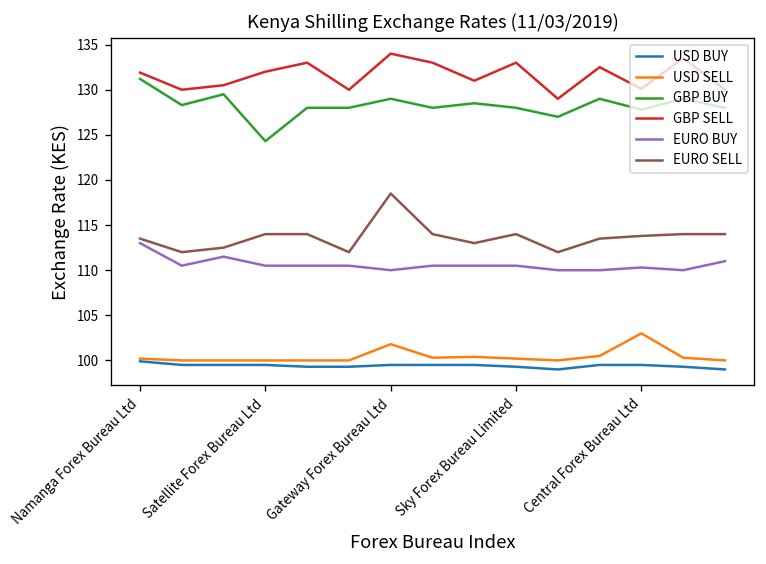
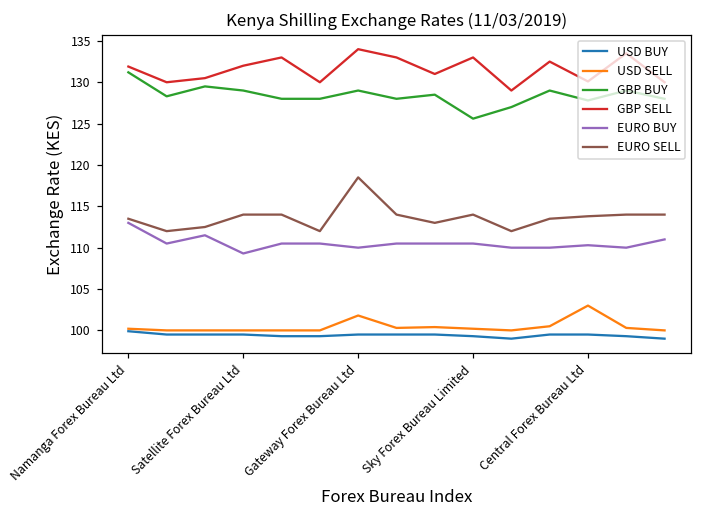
GBP BUY, Satellite Forex Bureau Ltd: 124 -> 129
EURO BUY, Satellite Forex Bureau Ltd: 111 -> 109
GBP BUY, Sky Forex Bureau Limited: 128 -> 126
